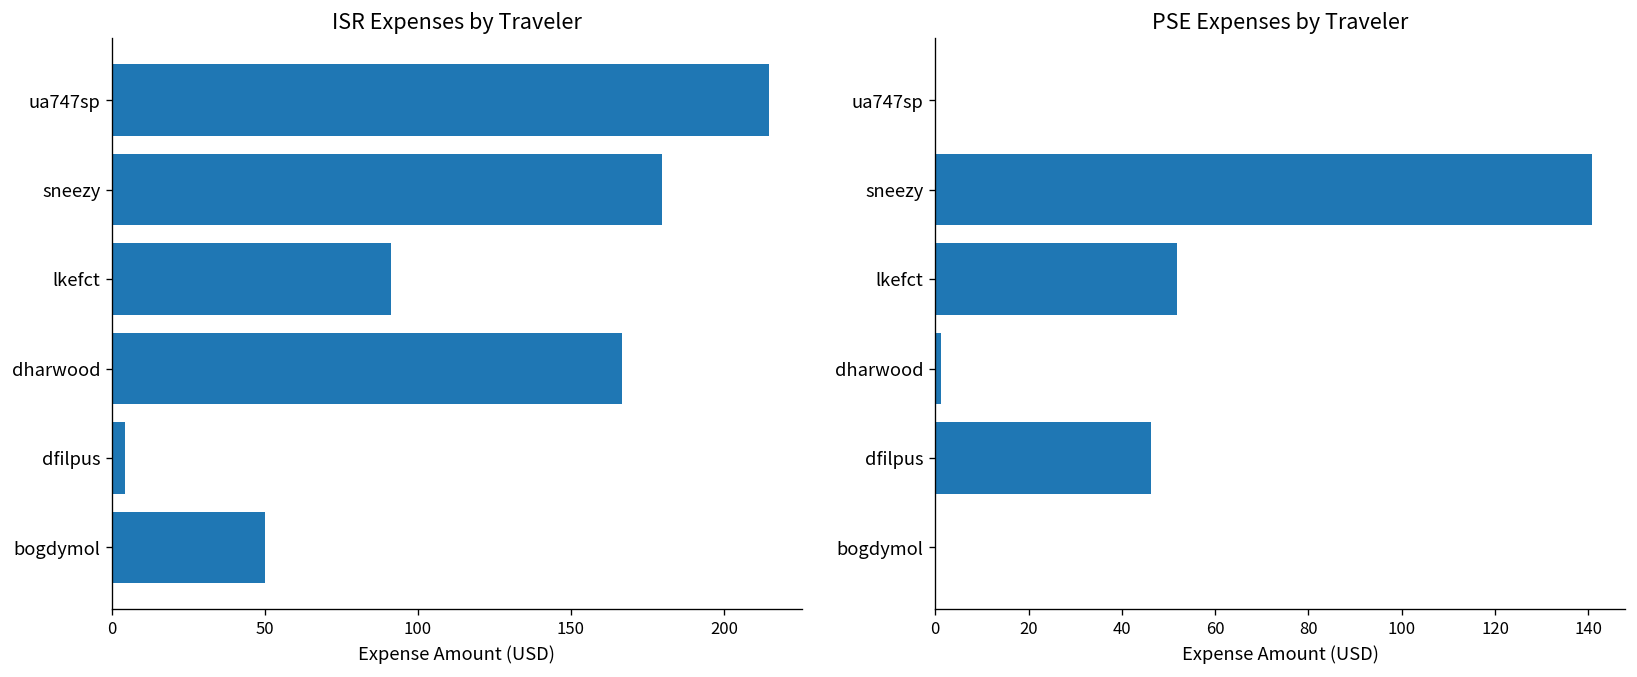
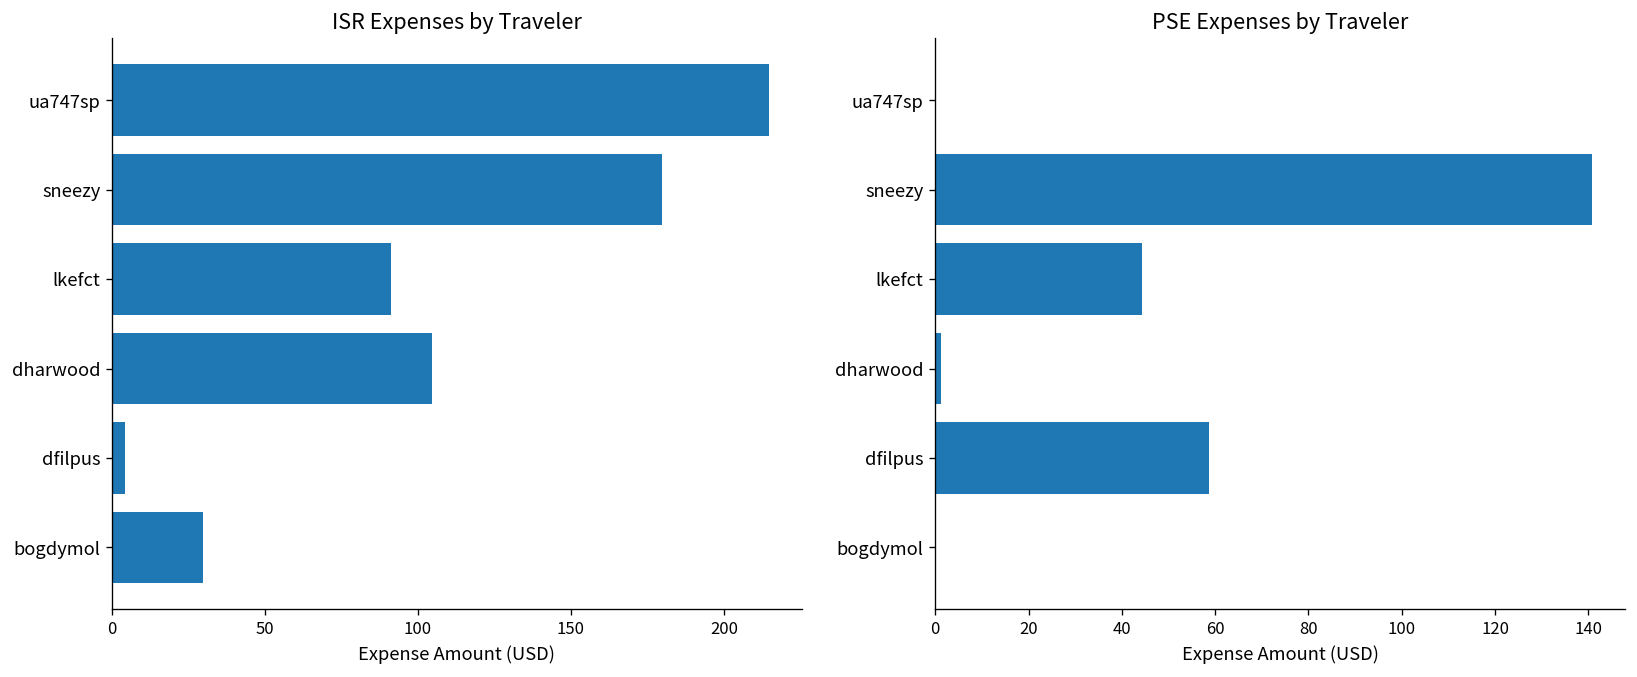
ISR Expenses by Traveler, dharwood: 167 -> 105
ISR Expenses by Traveler, bogdymol: 50 -> 30
PSE Expenses by Traveler, lkefct: 52 -> 44
PSE Expenses by Traveler, dfilpus: 46 -> 59
